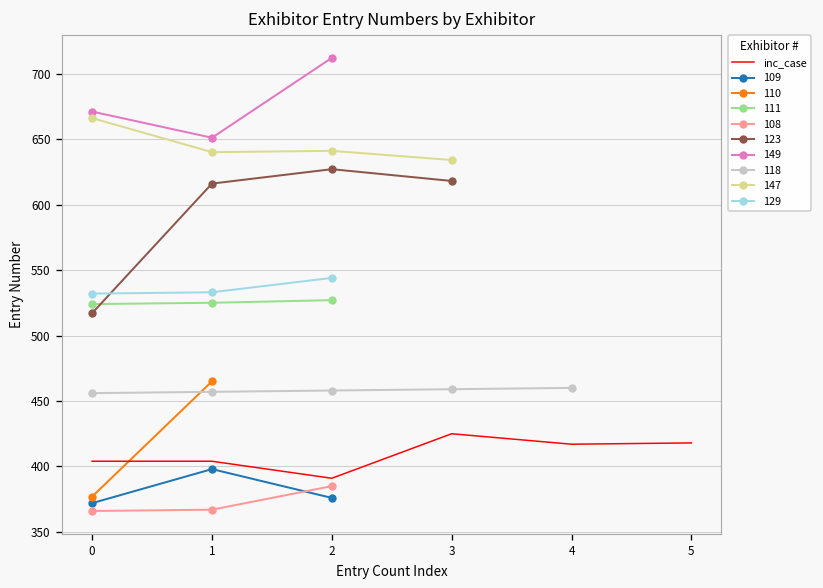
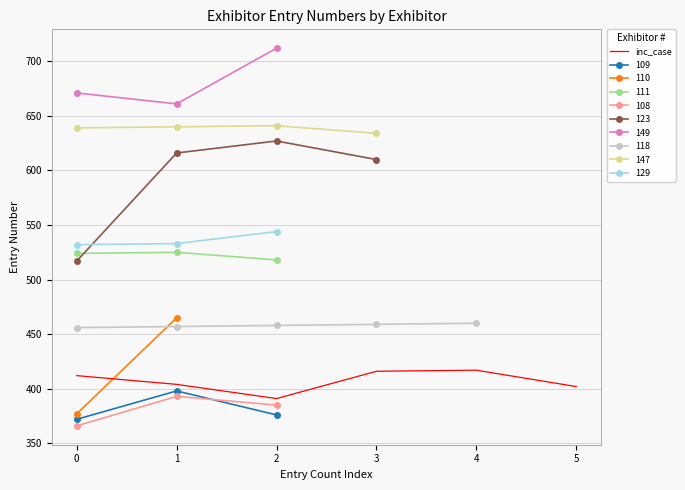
inc_case, 0: 404 -> 412
147, 0: 666 -> 639
108, 1: 367 -> 393
149, 1: 651 -> 661
111, 2: 527 -> 518
inc_case, 3: 425 -> 416
123, 3: 618 -> 610
inc_case, 5: 418 -> 402
